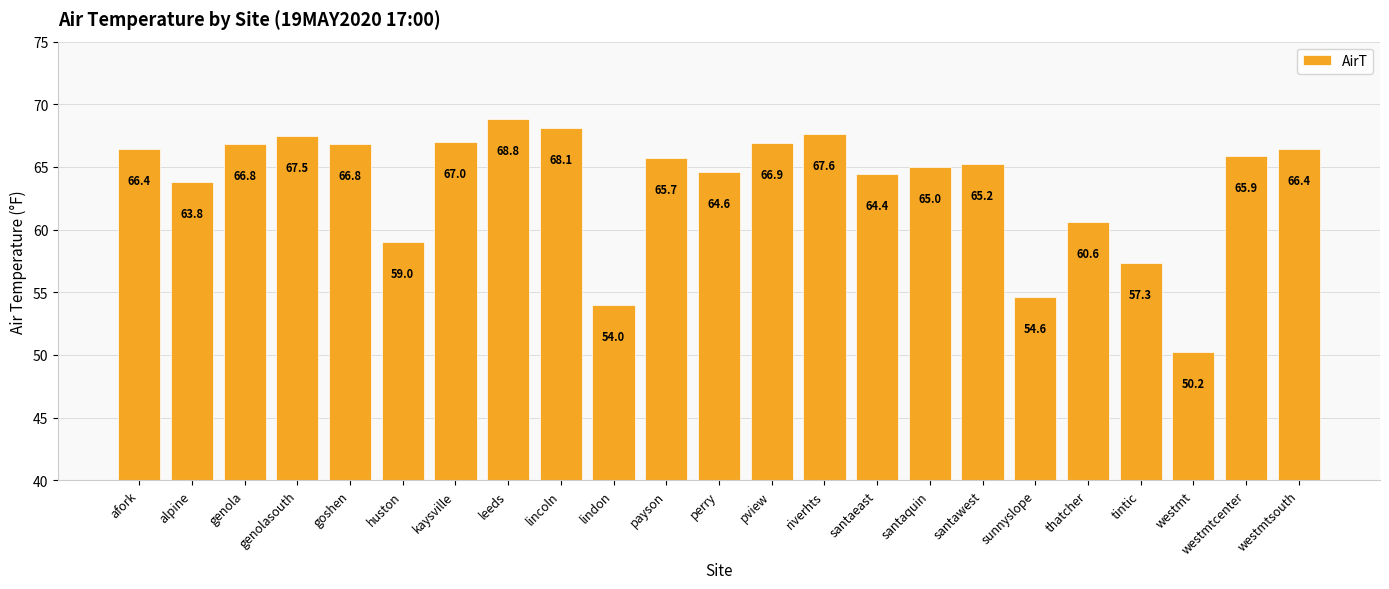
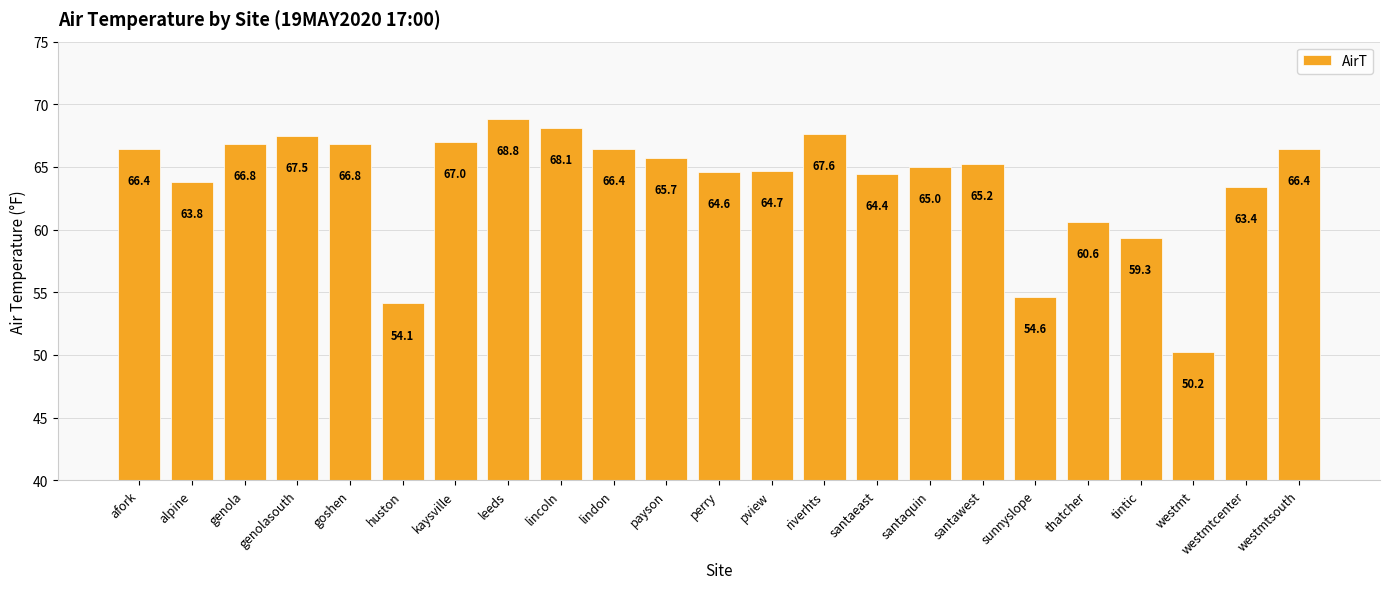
huston: 59.0 -> 54.1
lindon: 54.0 -> 66.4
pview: 66.9 -> 64.7
tintic: 57.3 -> 59.3
westmtcenter: 65.9 -> 63.4
